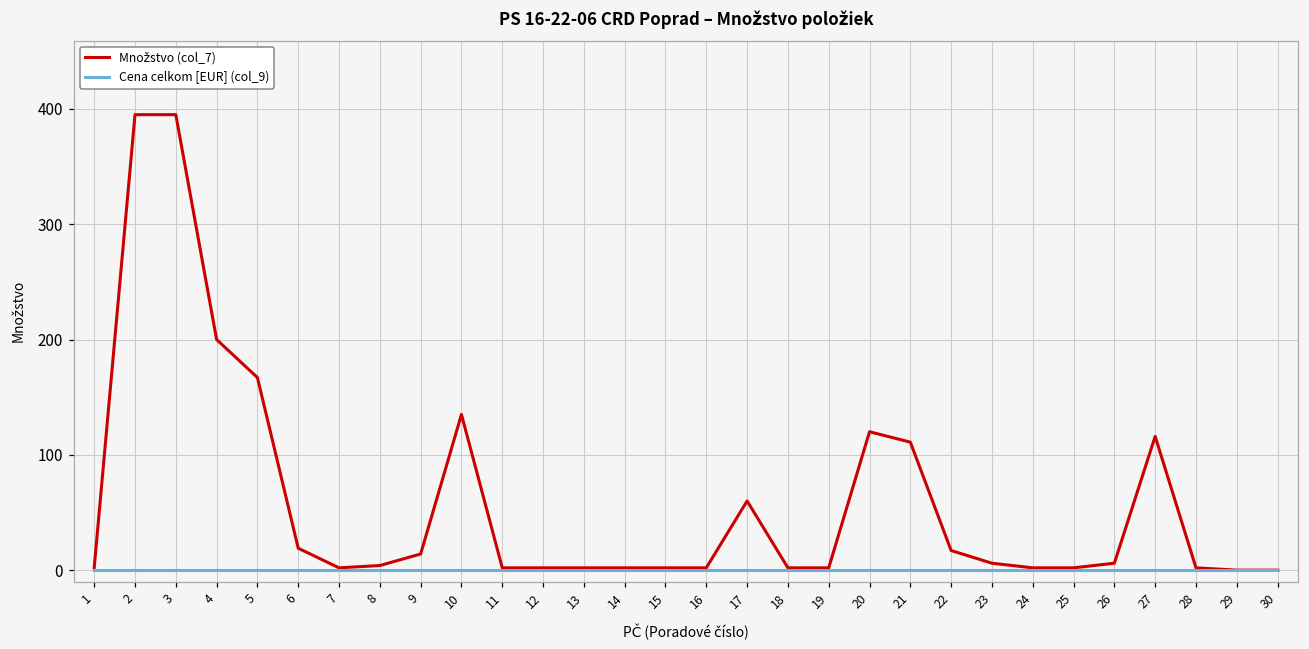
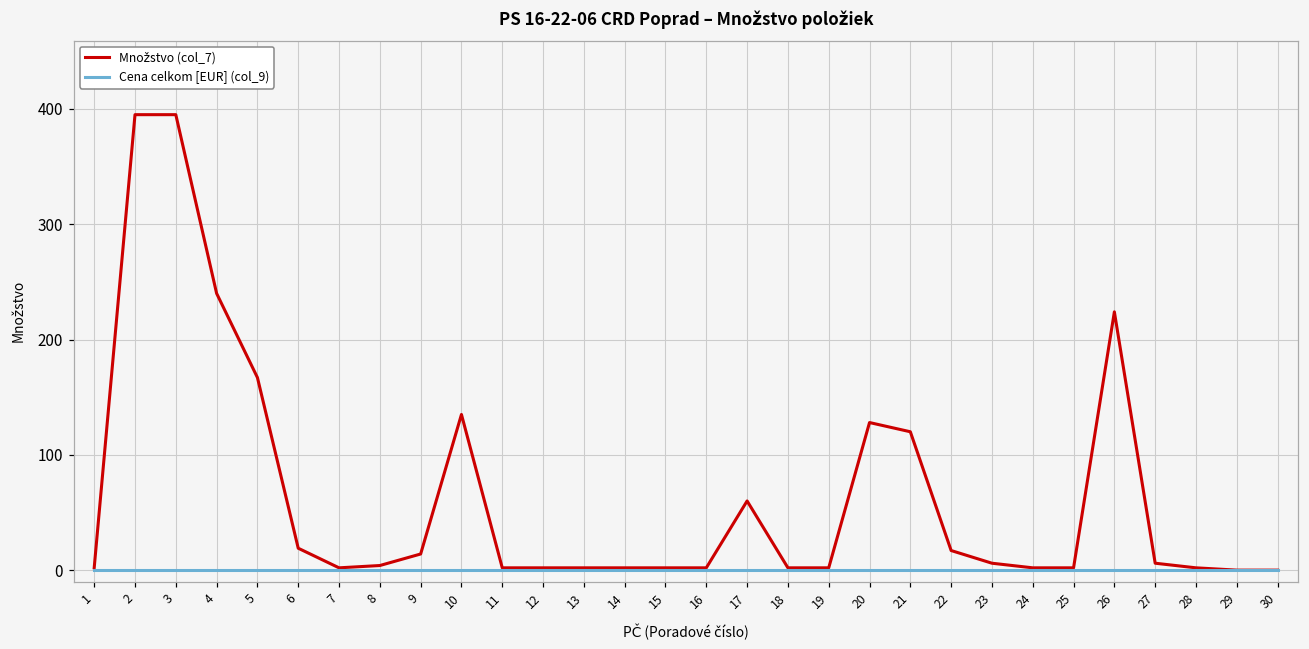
Množstvo (col_7), 4: 200 -> 240
Množstvo (col_7), 20: 120 -> 128
Množstvo (col_7), 21: 111 -> 120
Množstvo (col_7), 26: 6 -> 224
Množstvo (col_7), 27: 116 -> 6
